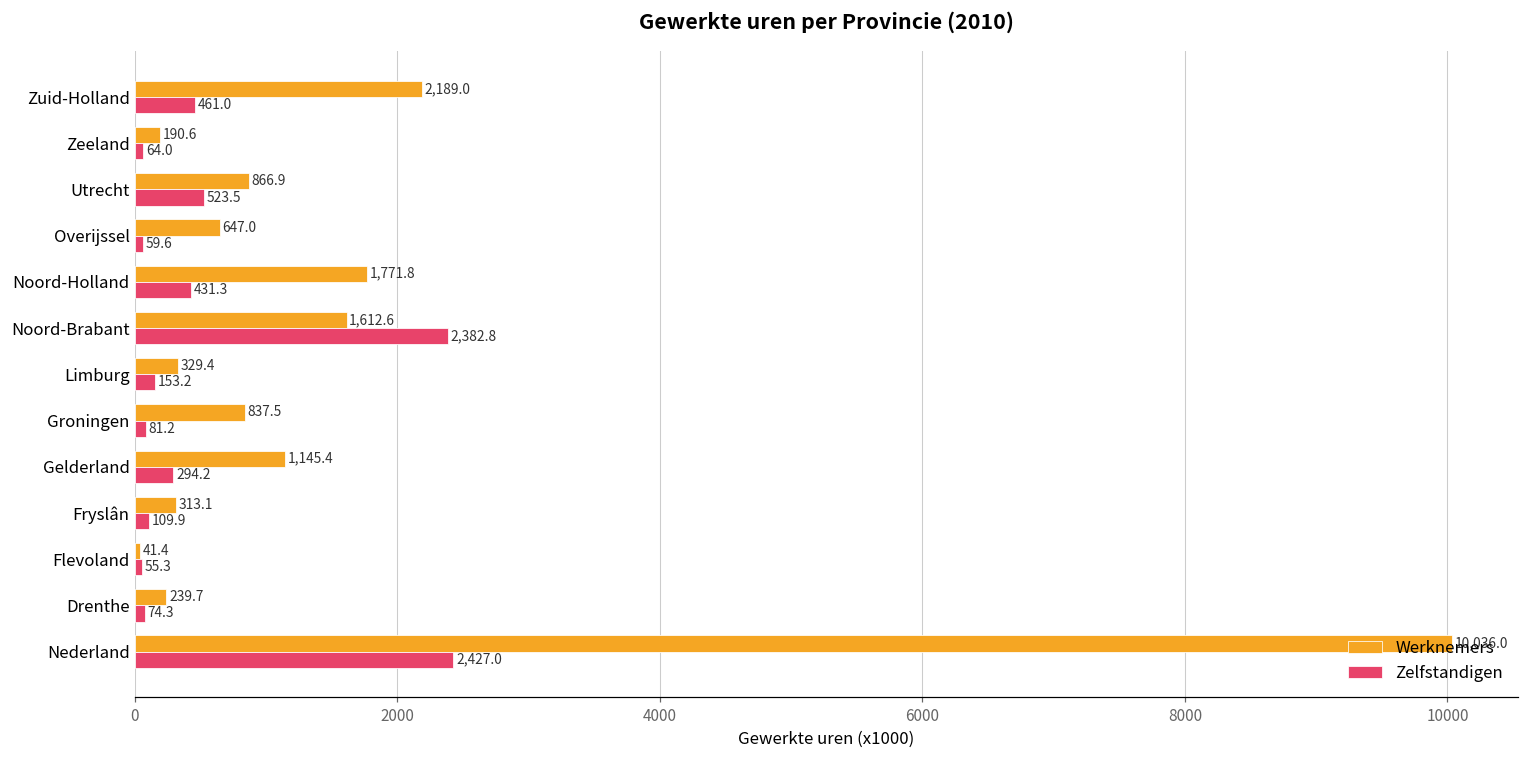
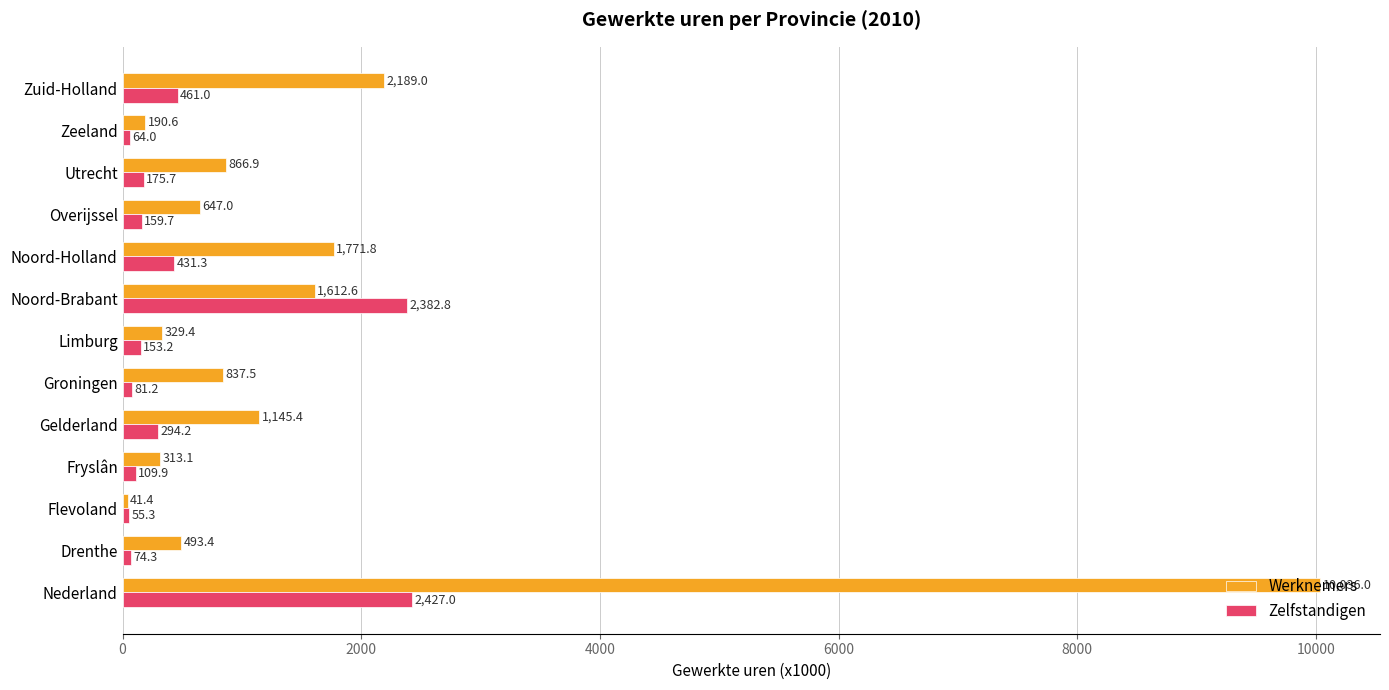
Zelfstandigen, Utrecht: 523.5 -> 175.7
Zelfstandigen, Overijssel: 59.6 -> 159.7
Werknemers, Drenthe: 239.7 -> 493.4
